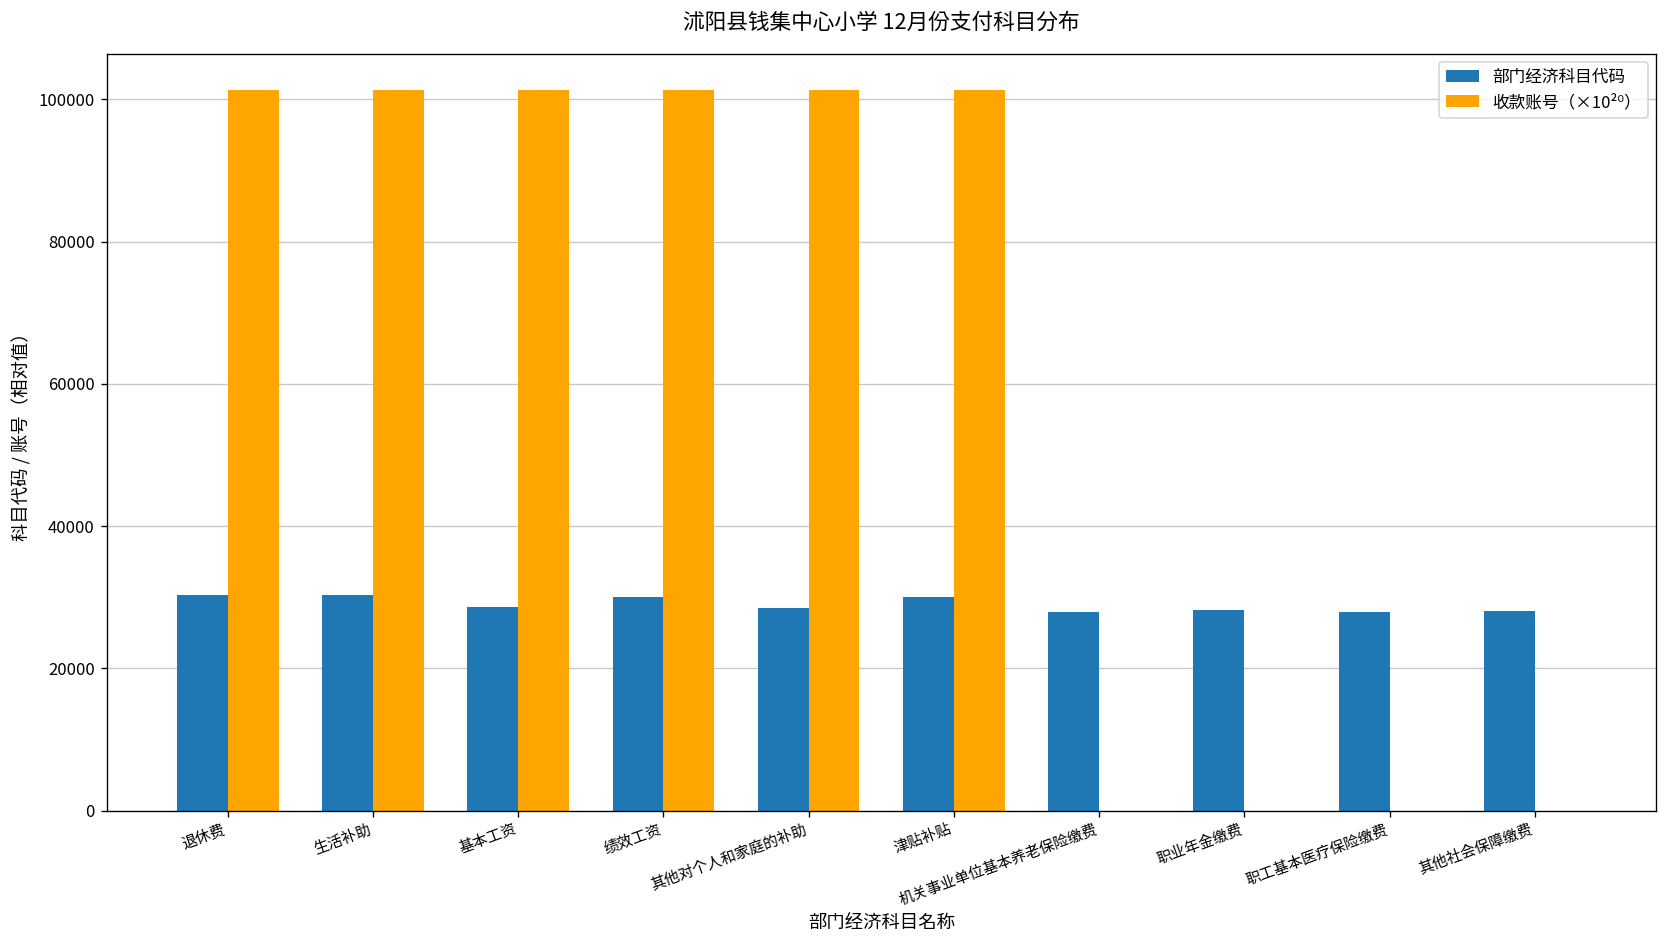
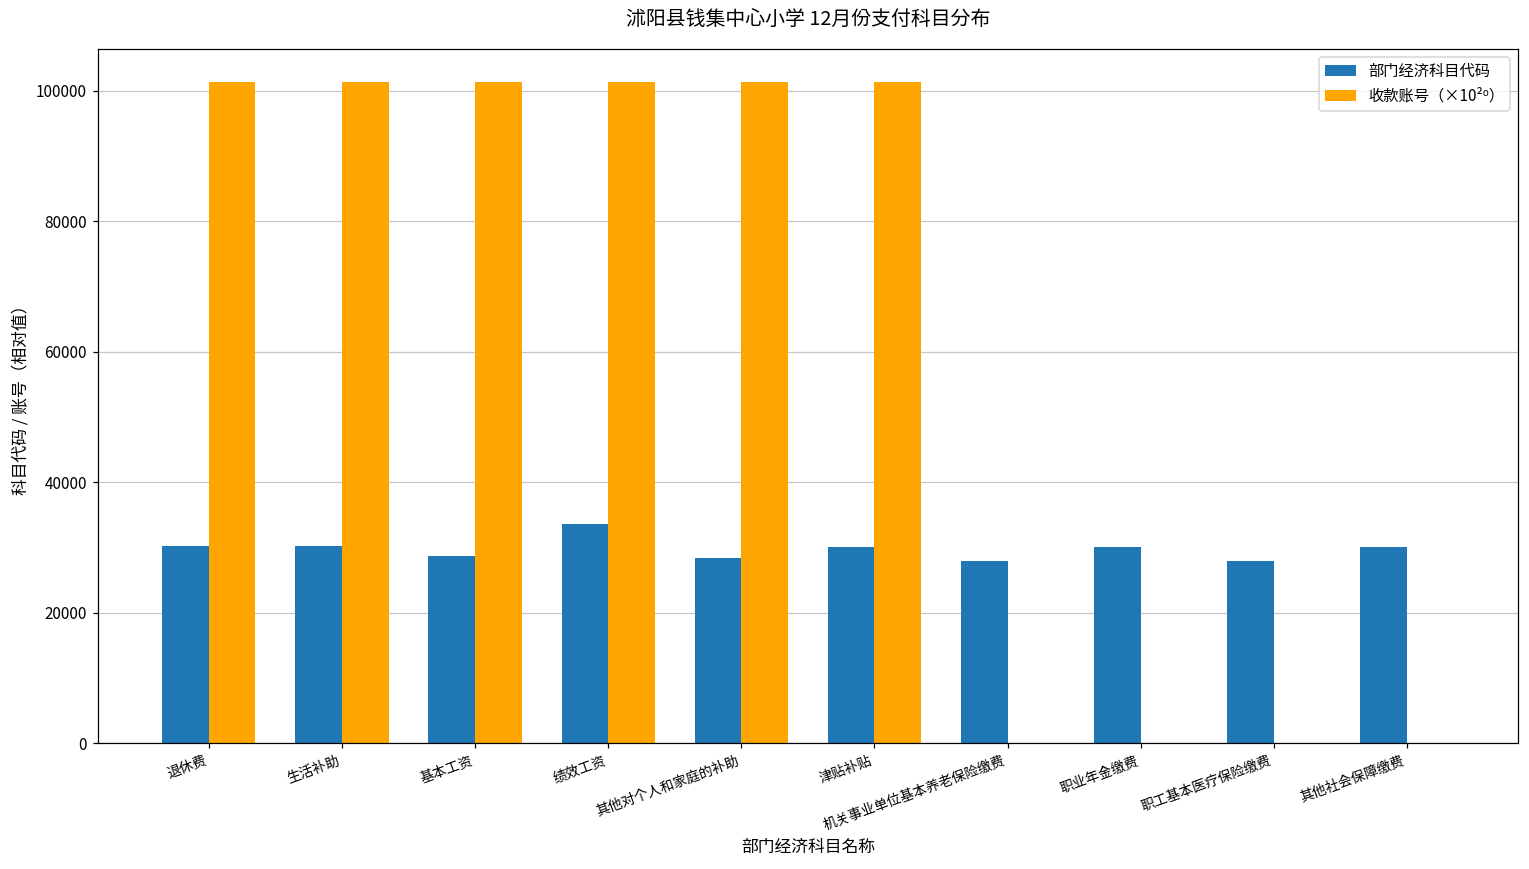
部门经济科目代码, 绩效工资: 30000 -> 34000
部门经济科目代码, 职业年金缴费: 28000 -> 30000
部门经济科目代码, 其他社会保障缴费: 28000 -> 30000
